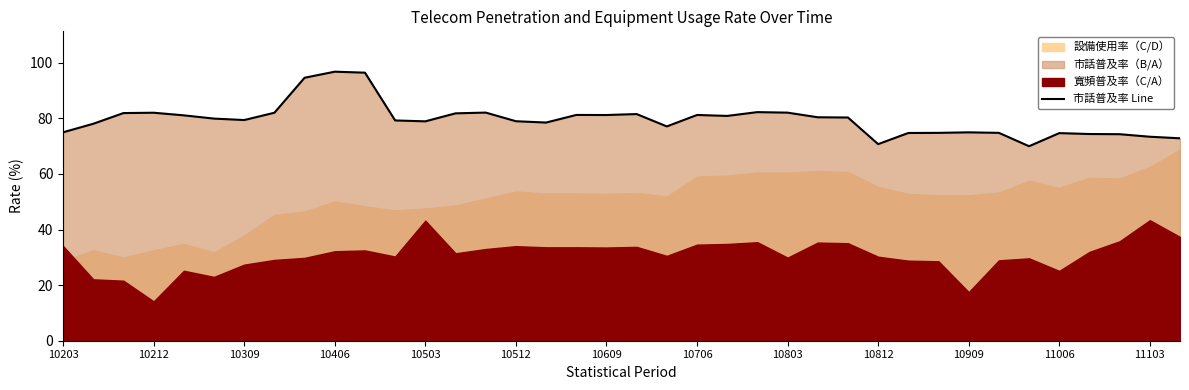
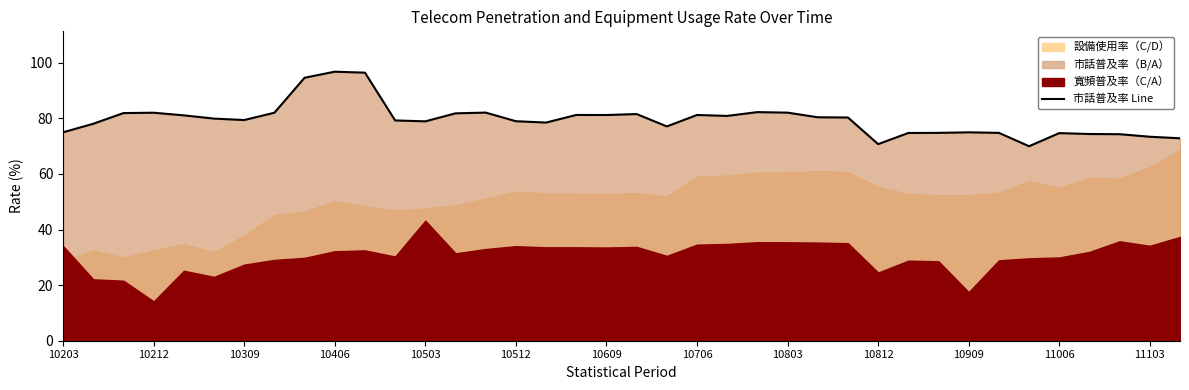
寬頻普及率（C/A）, 10803: 30 -> 35
寬頻普及率（C/A）, 10812: 30 -> 25
寬頻普及率（C/A）, 11006: 25 -> 30
寬頻普及率（C/A）, 11103: 43 -> 34
